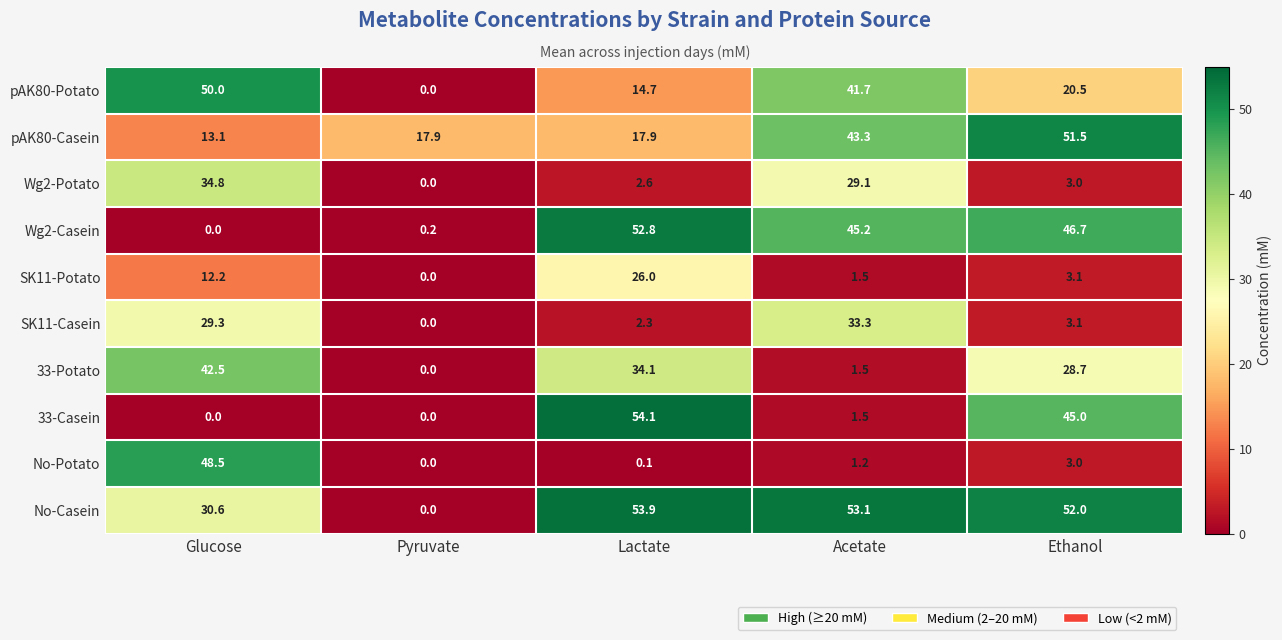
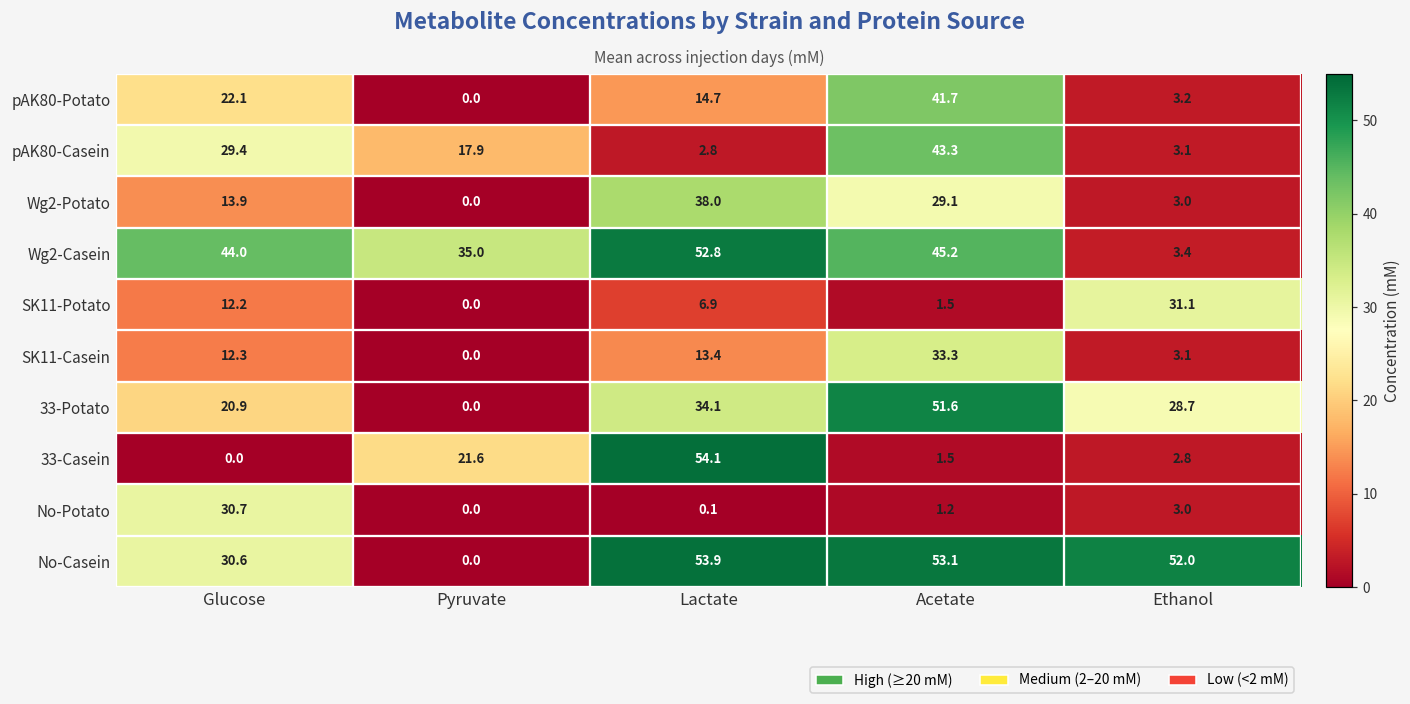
pAK80-Potato, Glucose: 50.0 -> 22.1
pAK80-Potato, Ethanol: 20.5 -> 3.2
pAK80-Casein, Glucose: 13.1 -> 29.4
pAK80-Casein, Lactate: 17.9 -> 2.8
pAK80-Casein, Ethanol: 51.5 -> 3.1
Wg2-Potato, Glucose: 34.8 -> 13.9
Wg2-Potato, Lactate: 2.6 -> 38.0
Wg2-Casein, Glucose: 0.0 -> 44.0
Wg2-Casein, Pyruvate: 0.2 -> 35.0
Wg2-Casein, Ethanol: 46.7 -> 3.4
SK11-Potato, Lactate: 26.0 -> 6.9
SK11-Potato, Ethanol: 3.1 -> 31.1
SK11-Casein, Glucose: 29.3 -> 12.3
SK11-Casein, Lactate: 2.3 -> 13.4
33-Potato, Glucose: 42.5 -> 20.9
33-Potato, Acetate: 1.5 -> 51.6
33-Casein, Pyruvate: 0.0 -> 21.6
33-Casein, Ethanol: 45.0 -> 2.8
No-Potato, Glucose: 48.5 -> 30.7
